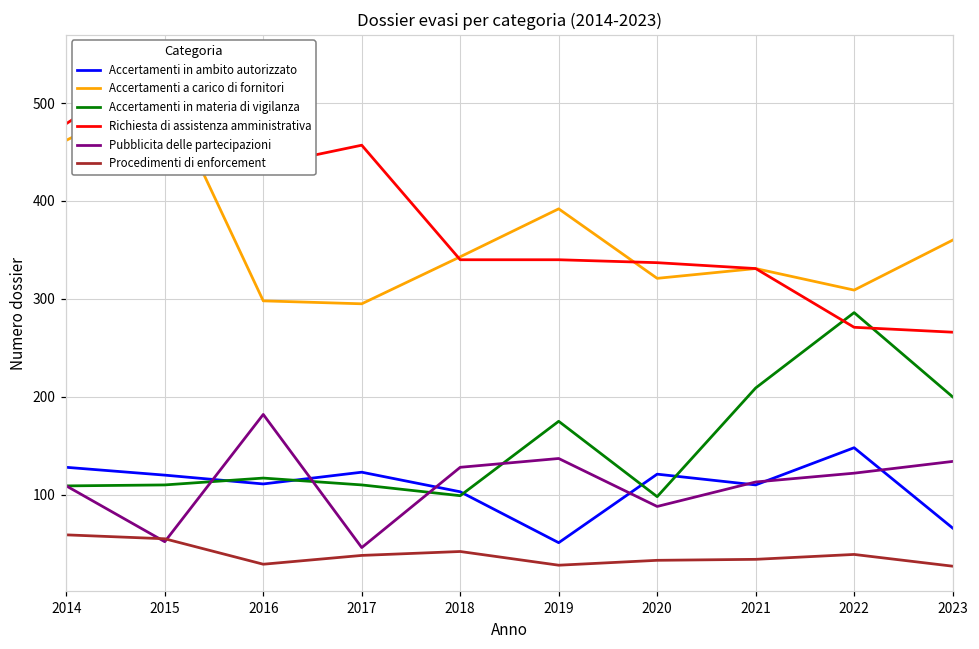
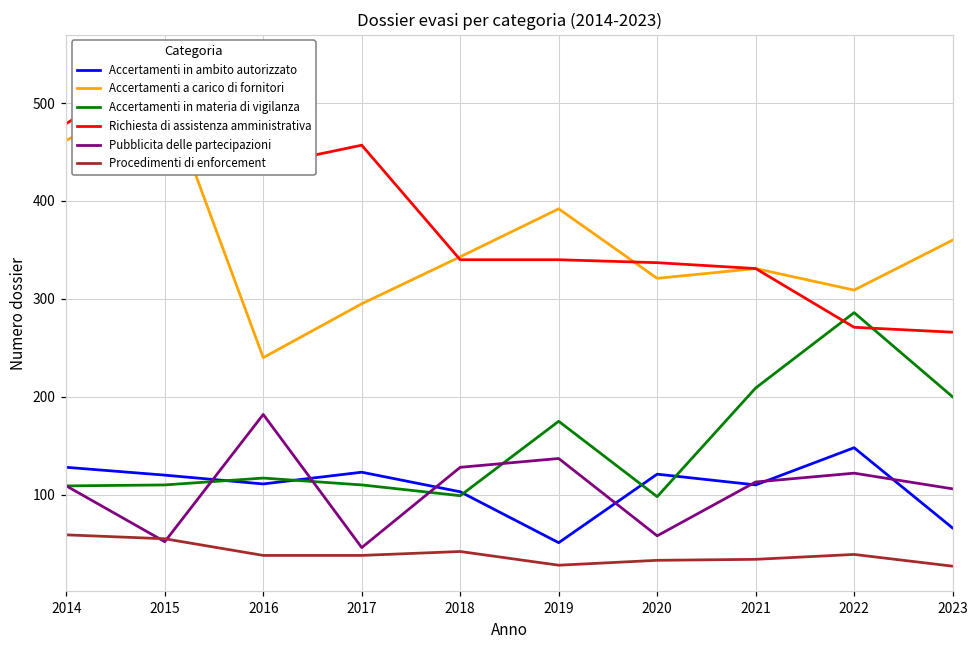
Accertamenti a carico di fornitori, 2016: 300 -> 240
Procedimenti di enforcement, 2016: 30 -> 40
Pubblicita delle partecipazioni, 2020: 90 -> 60
Pubblicita delle partecipazioni, 2023: 130 -> 110
